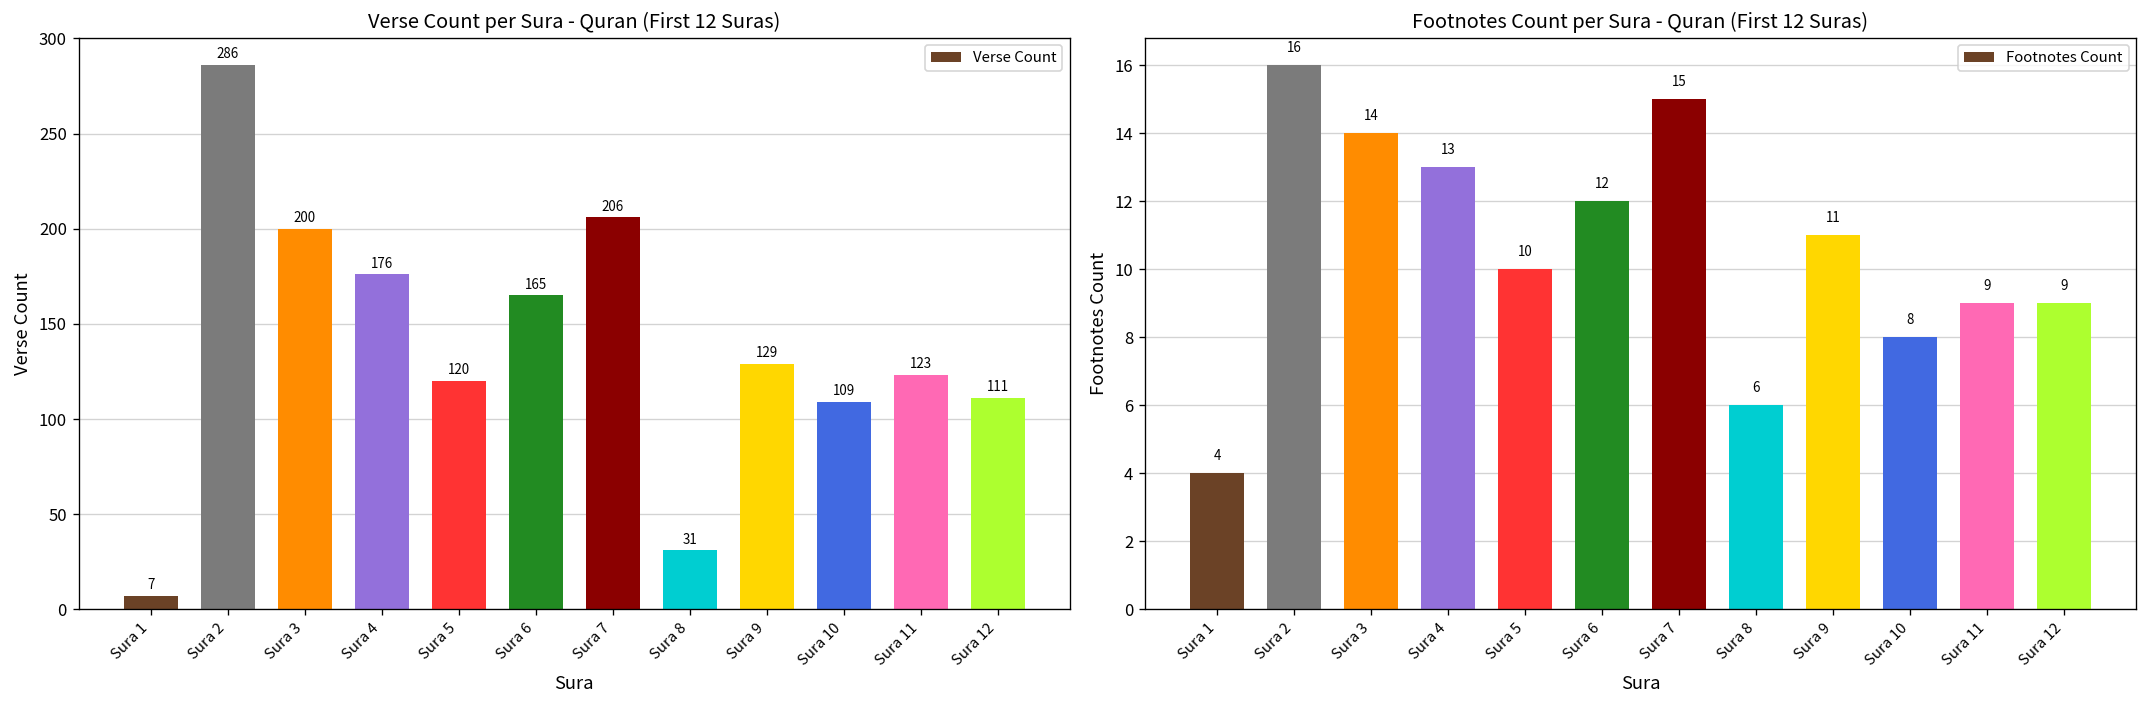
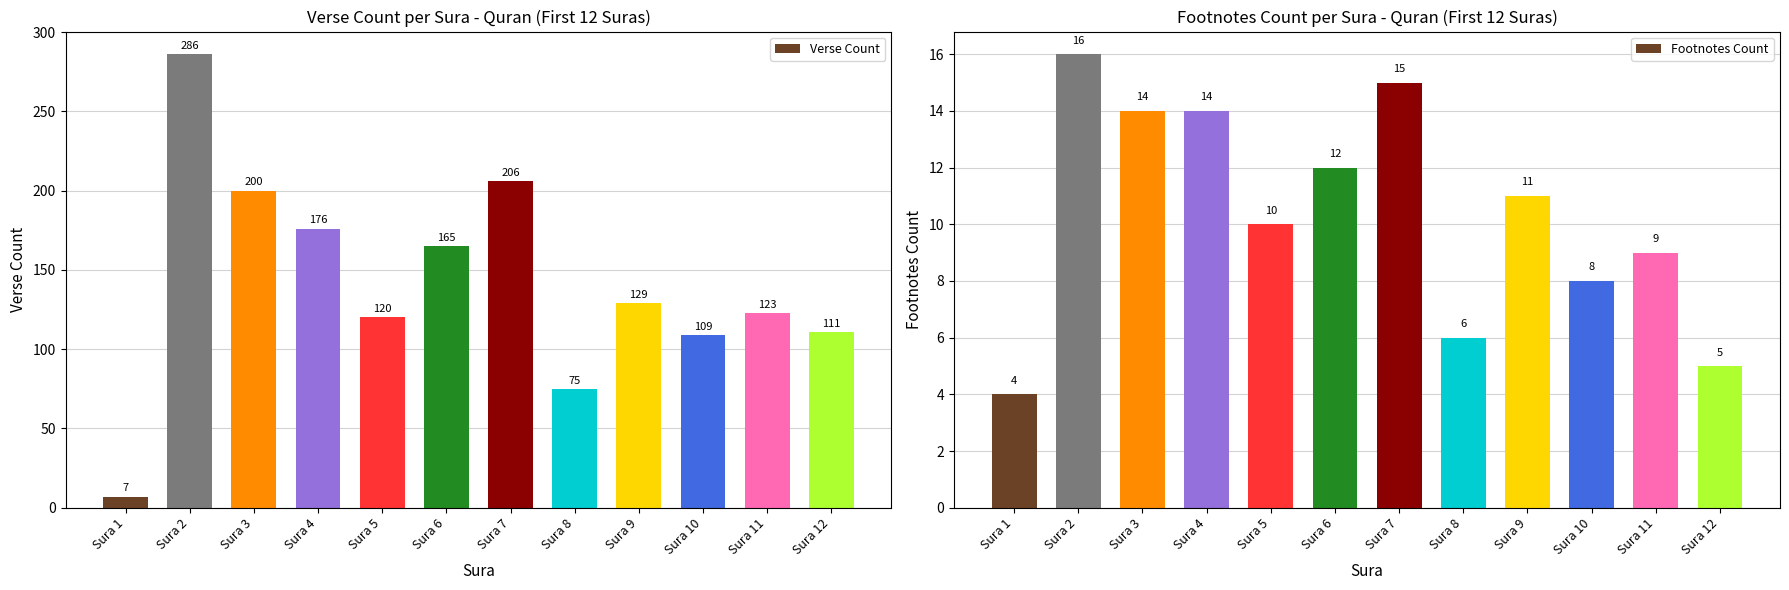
Verse Count per Sura - Quran (First 12 Suras), Sura 8: 31 -> 75
Footnotes Count per Sura - Quran (First 12 Suras), Sura 4: 13 -> 14
Footnotes Count per Sura - Quran (First 12 Suras), Sura 12: 9 -> 5
